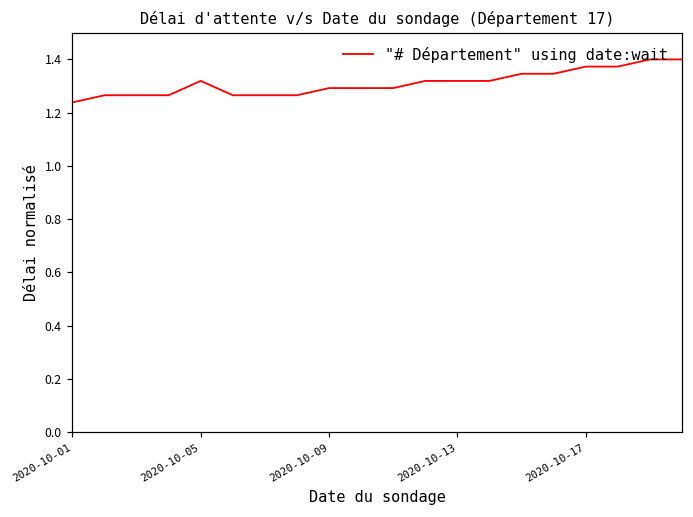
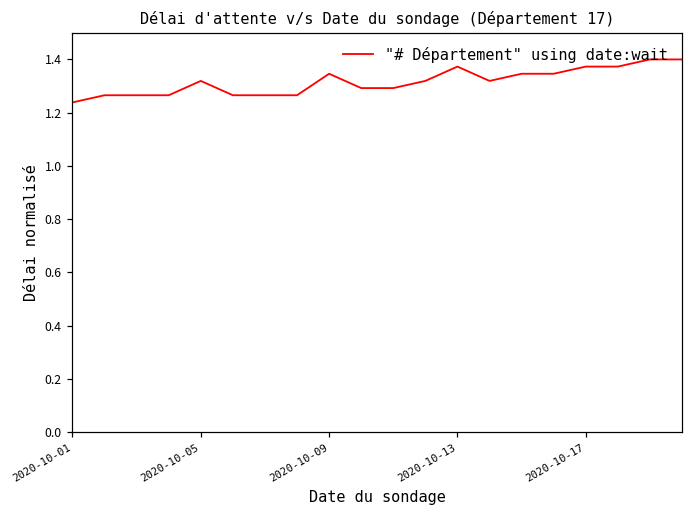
2020-10-09: 1.29 -> 1.35
2020-10-13: 1.32 -> 1.37
